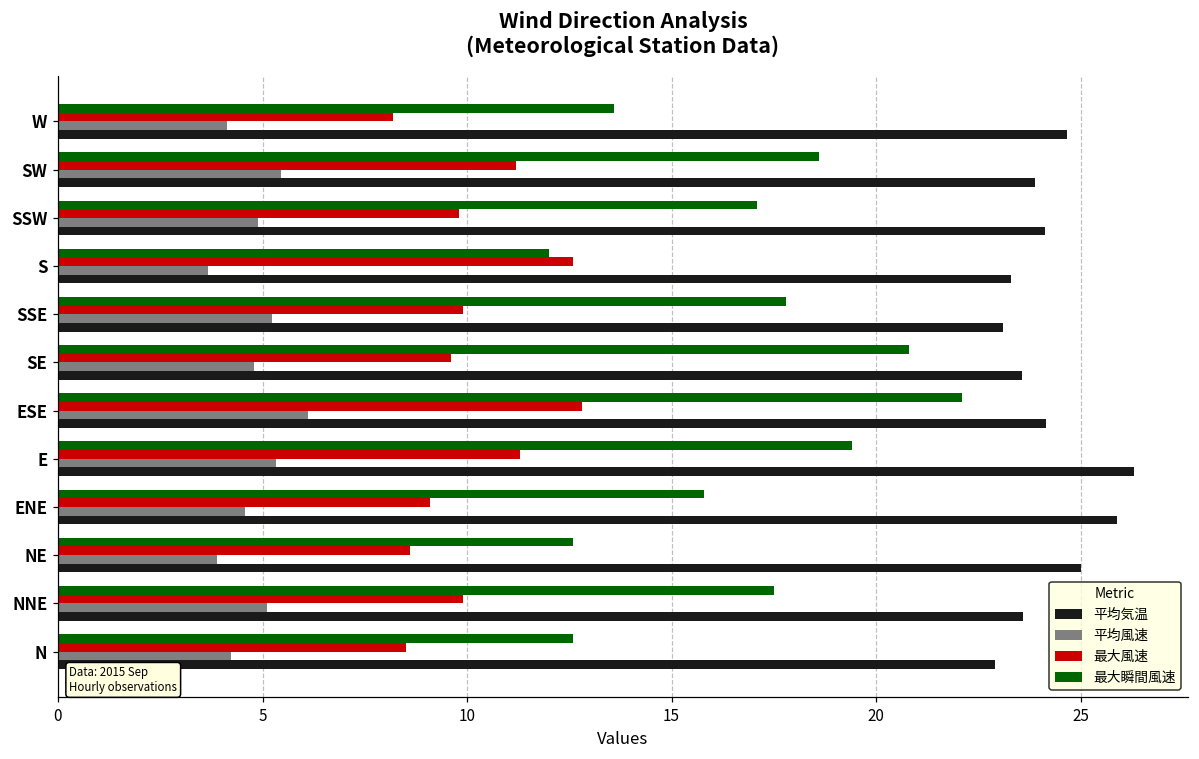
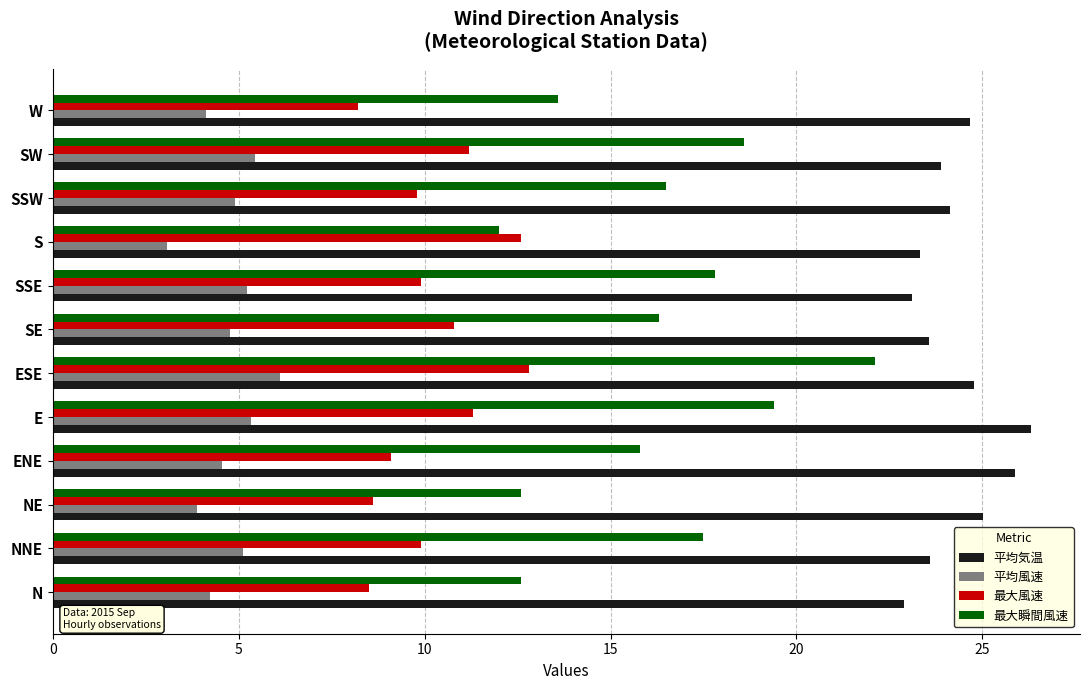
最大瞬間風速, SSW: 17.1 -> 16.5
平均風速, S: 3.7 -> 3.1
最大瞬間風速, SE: 20.8 -> 16.3
最大風速, SE: 9.6 -> 10.8
平均気温, ESE: 24.2 -> 24.8
